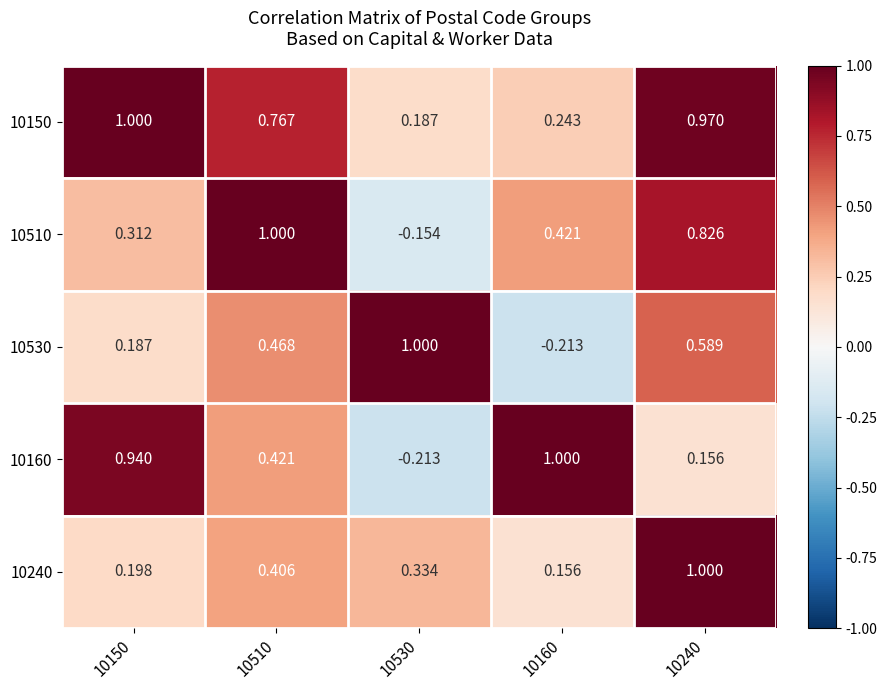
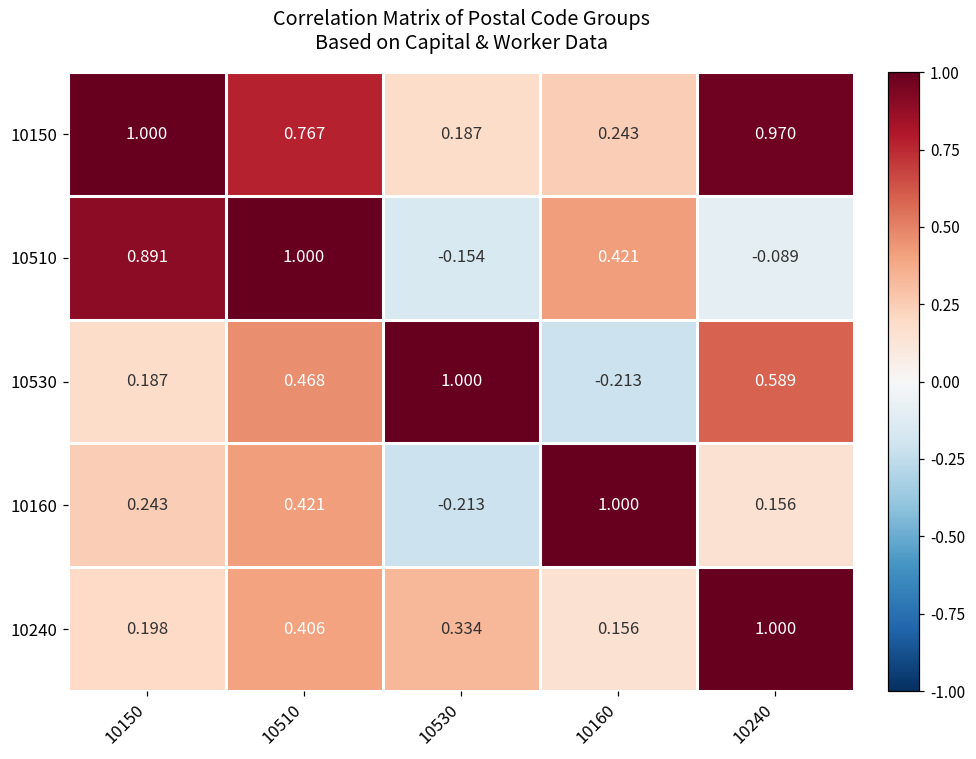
10510, 10150: 0.312 -> 0.891
10510, 10240: 0.826 -> -0.089
10160, 10150: 0.940 -> 0.243
